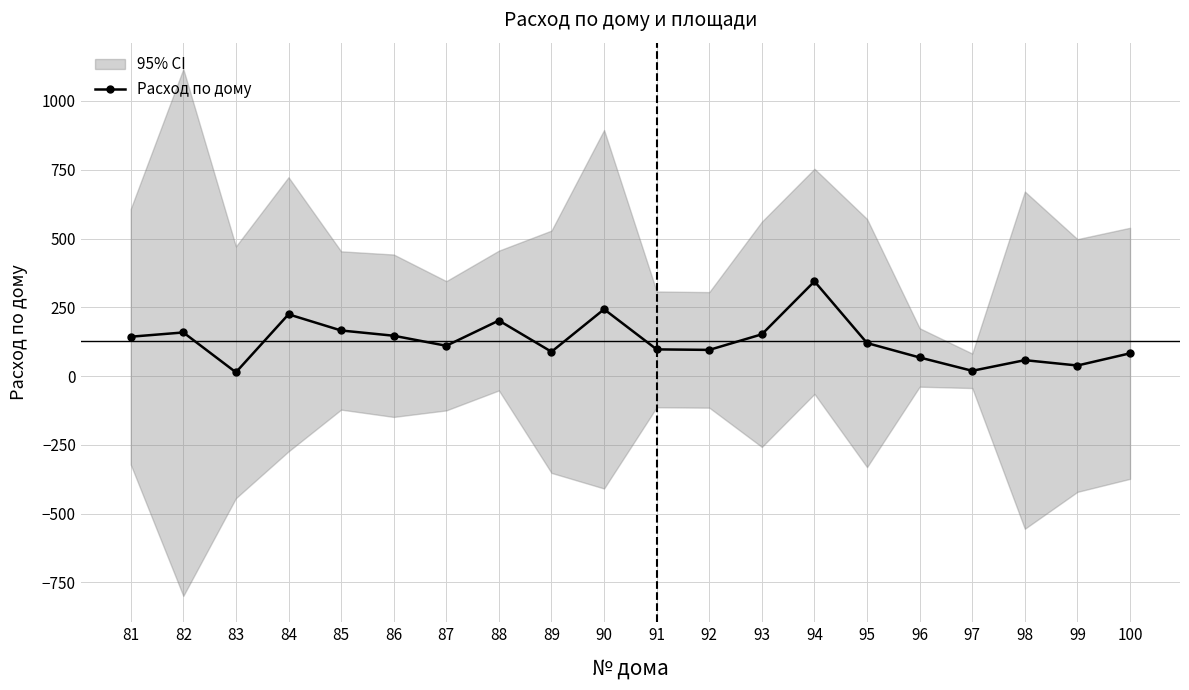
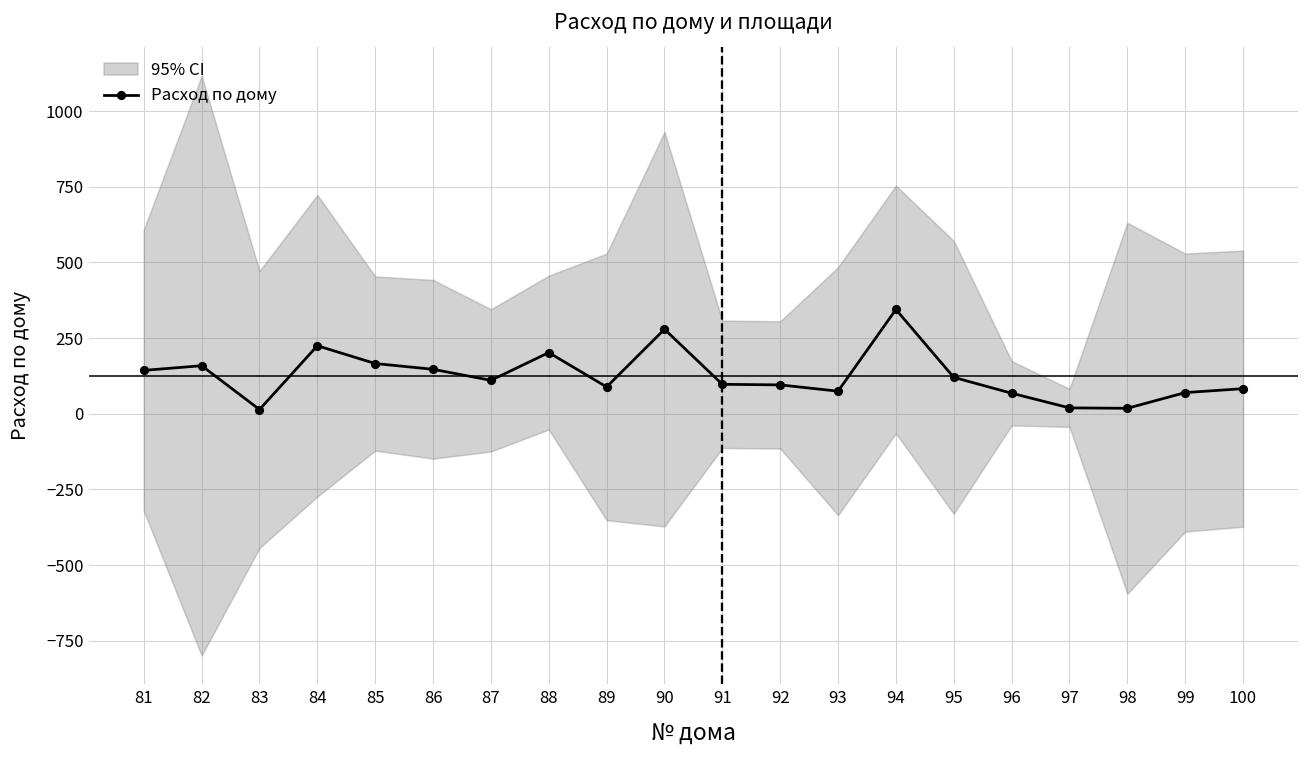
Расход по дому, 90: 240 -> 280
Расход по дому, 93: 150 -> 70
Расход по дому, 98: 60 -> 20
Расход по дому, 99: 40 -> 70
